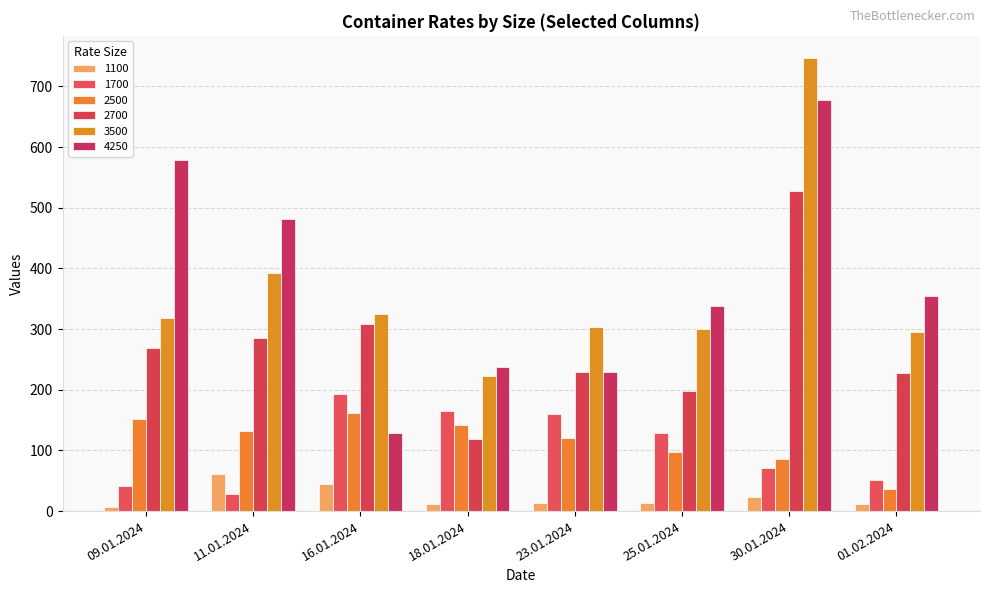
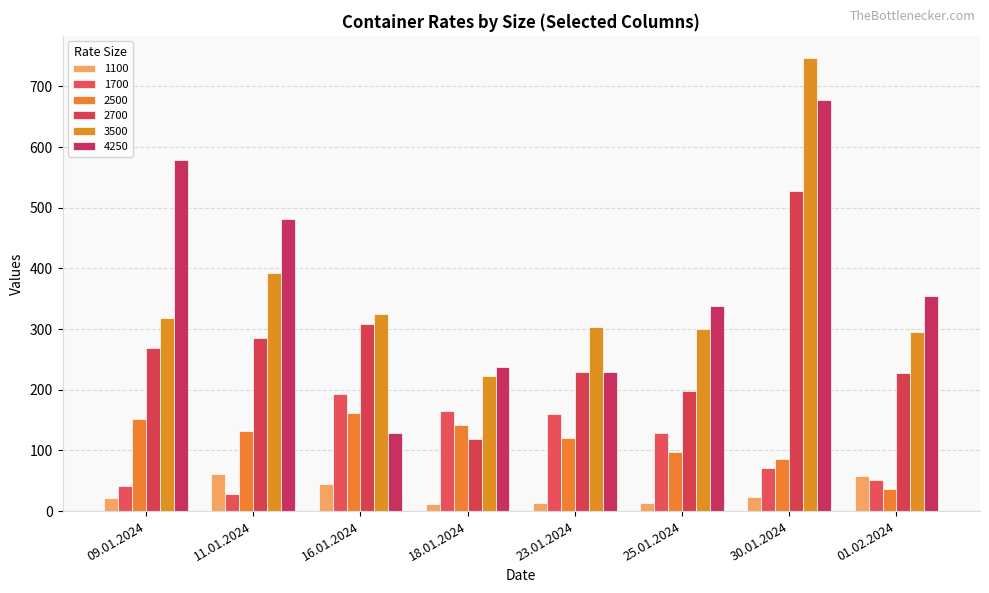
1100, 09.01.2024: 10 -> 20
1100, 01.02.2024: 10 -> 60
